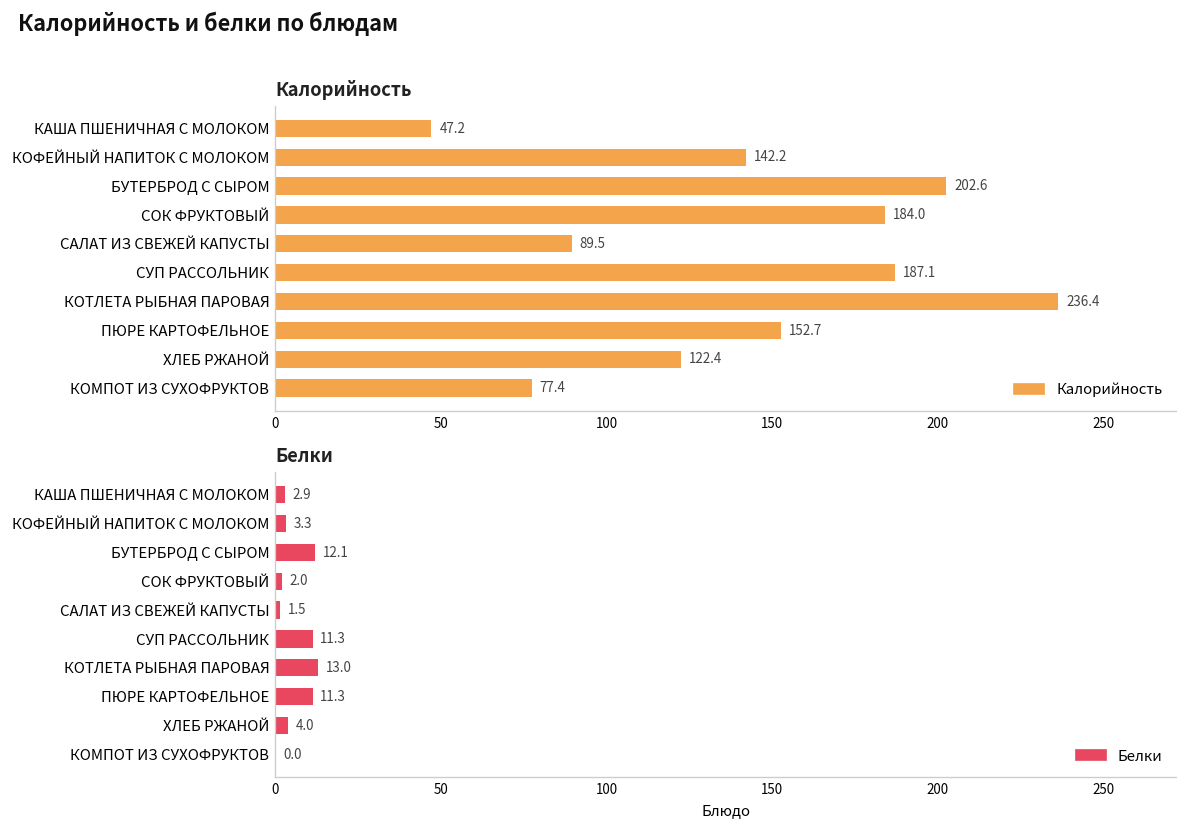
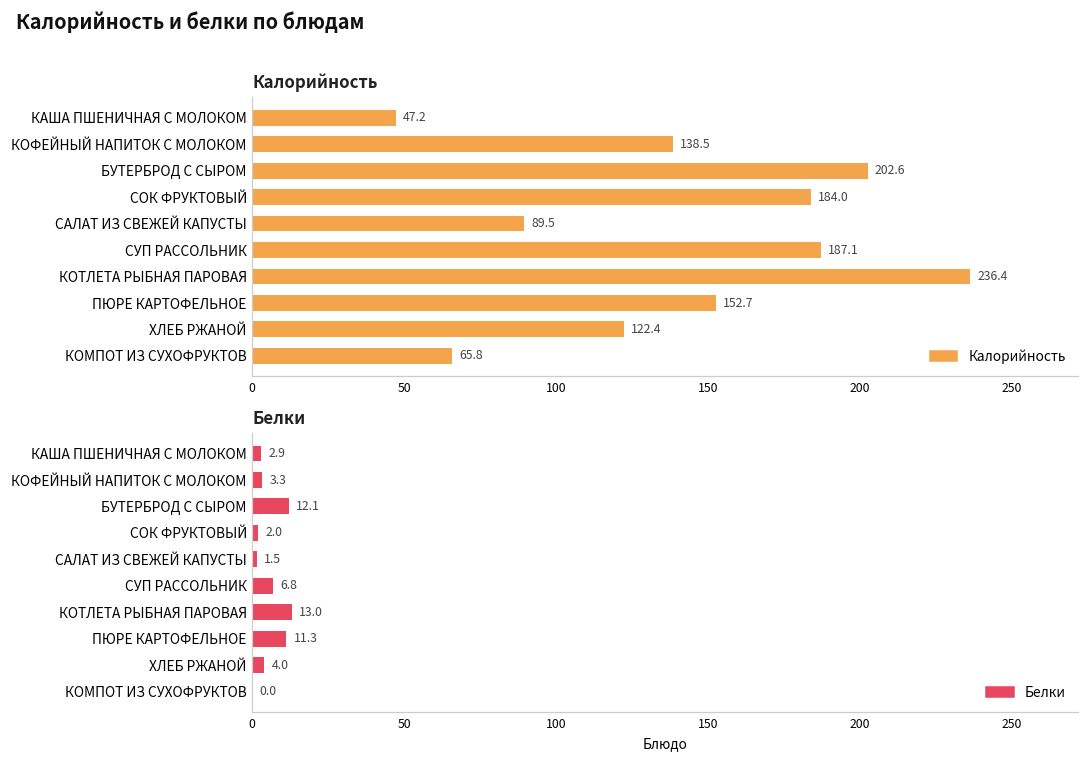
Калорийность, КОФЕЙНЫЙ НАПИТОК С МОЛОКОМ: 142.2 -> 138.5
Калорийность, КОМПОТ ИЗ СУХОФРУКТОВ: 77.4 -> 65.8
Белки, СУП РАССОЛЬНИК: 11.3 -> 6.8
